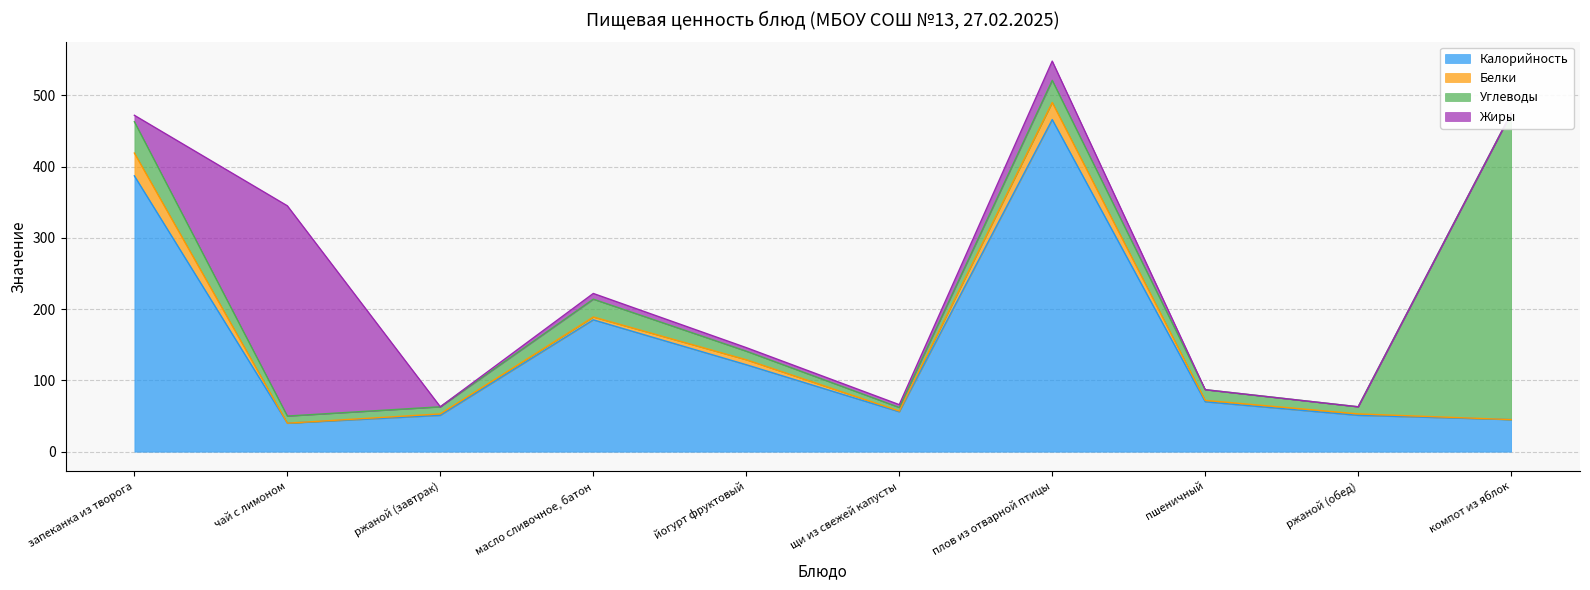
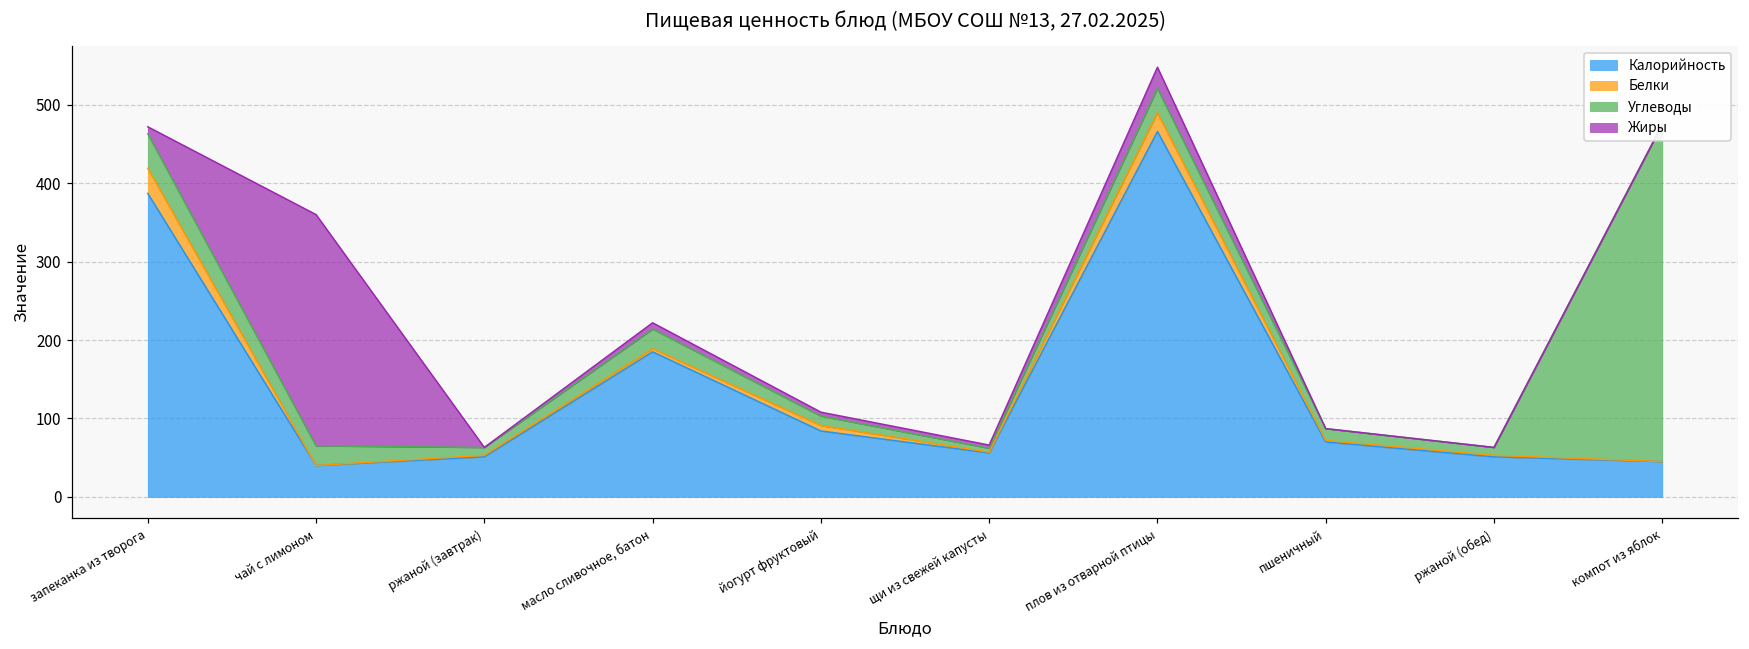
Углеводы, чай с лимоном: 10 -> 30
Калорийность, йогурт фруктовый: 120 -> 80
